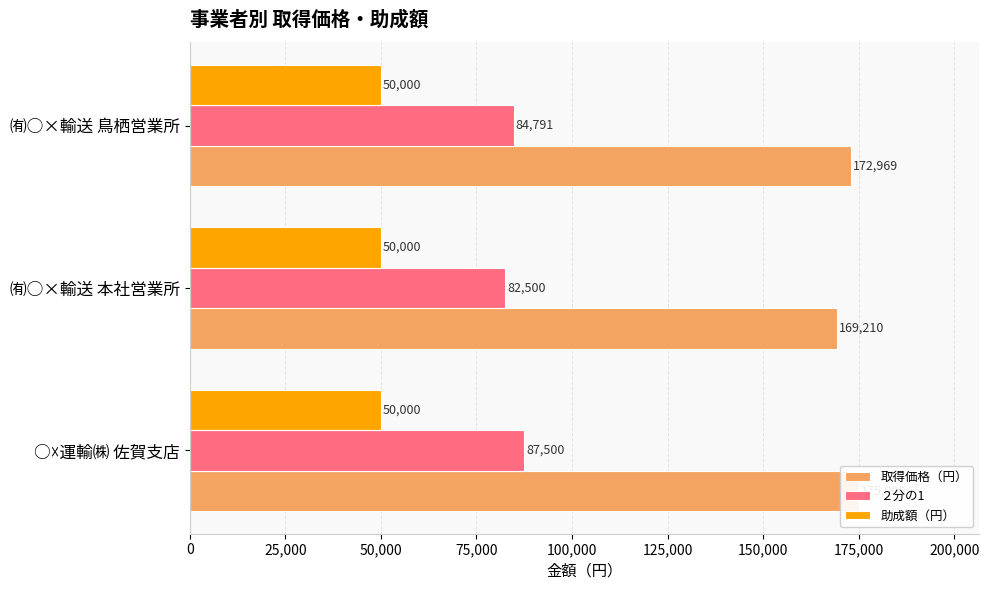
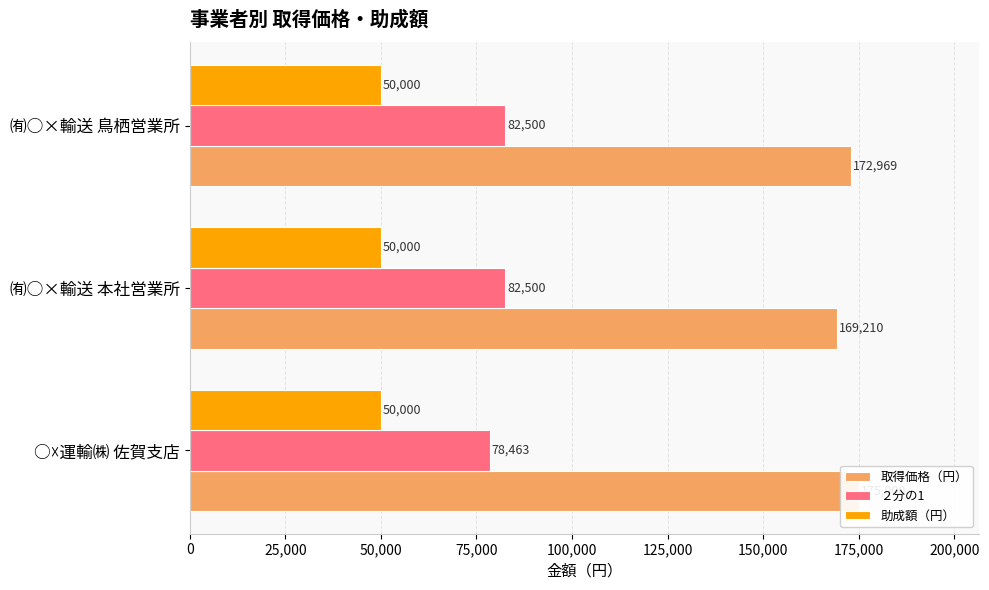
２分の1, ㈲○×輸送 鳥栖営業所: 84,791 -> 82,500
２分の1, ○☓運輸㈱ 佐賀支店: 87,500 -> 78,463
